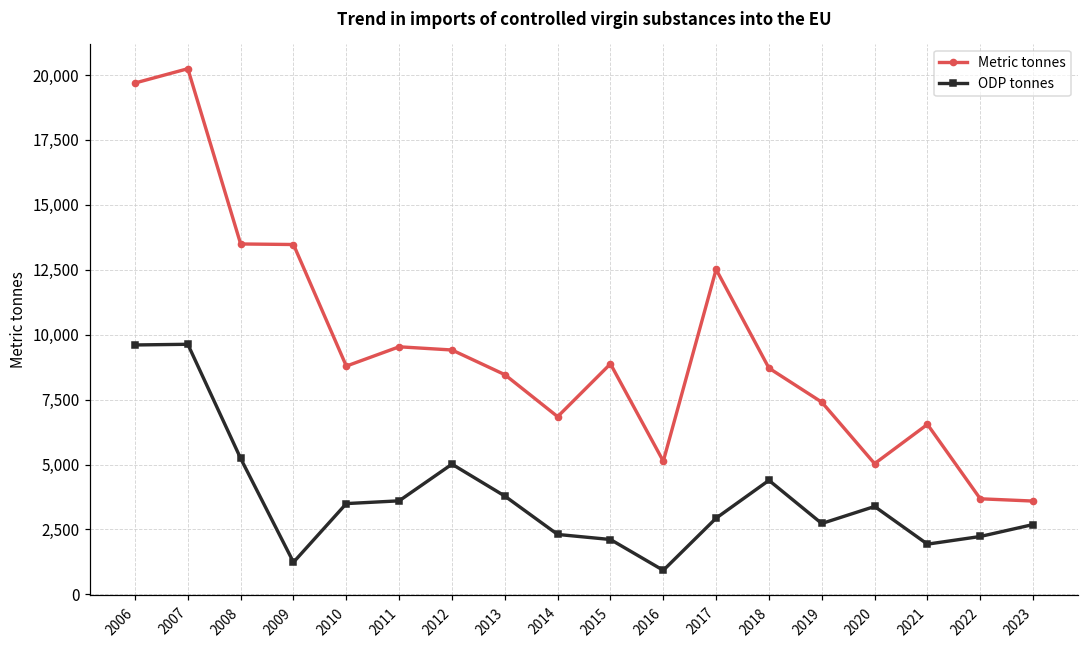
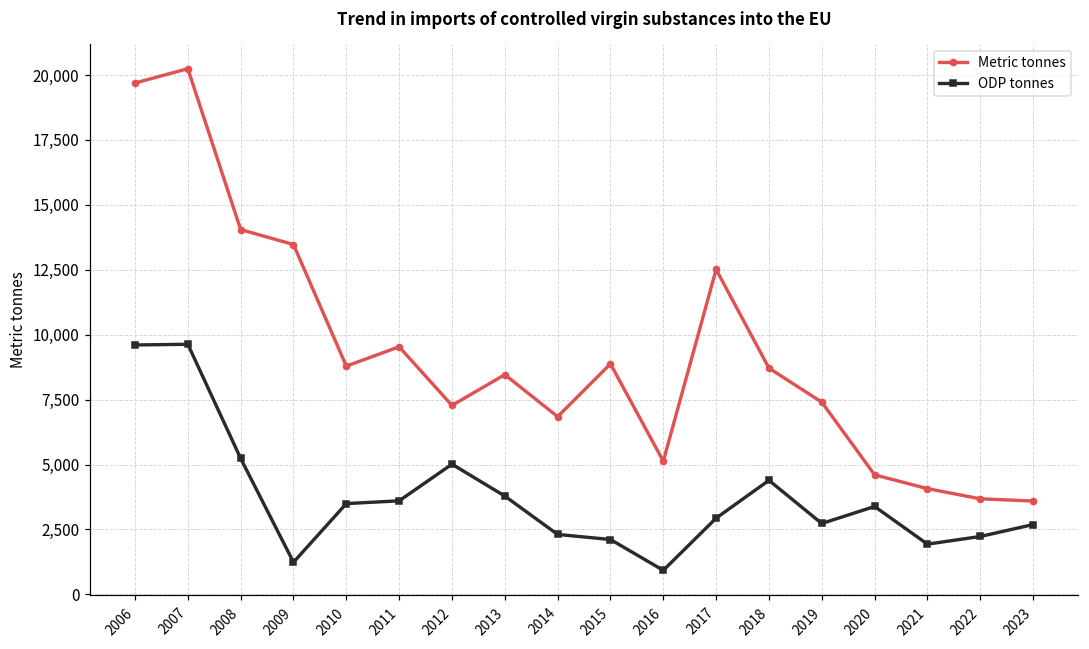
Metric tonnes, 2008: 13,500 -> 14,000
Metric tonnes, 2012: 9,400 -> 7,300
Metric tonnes, 2020: 5,000 -> 4,600
Metric tonnes, 2021: 6,500 -> 4,100
